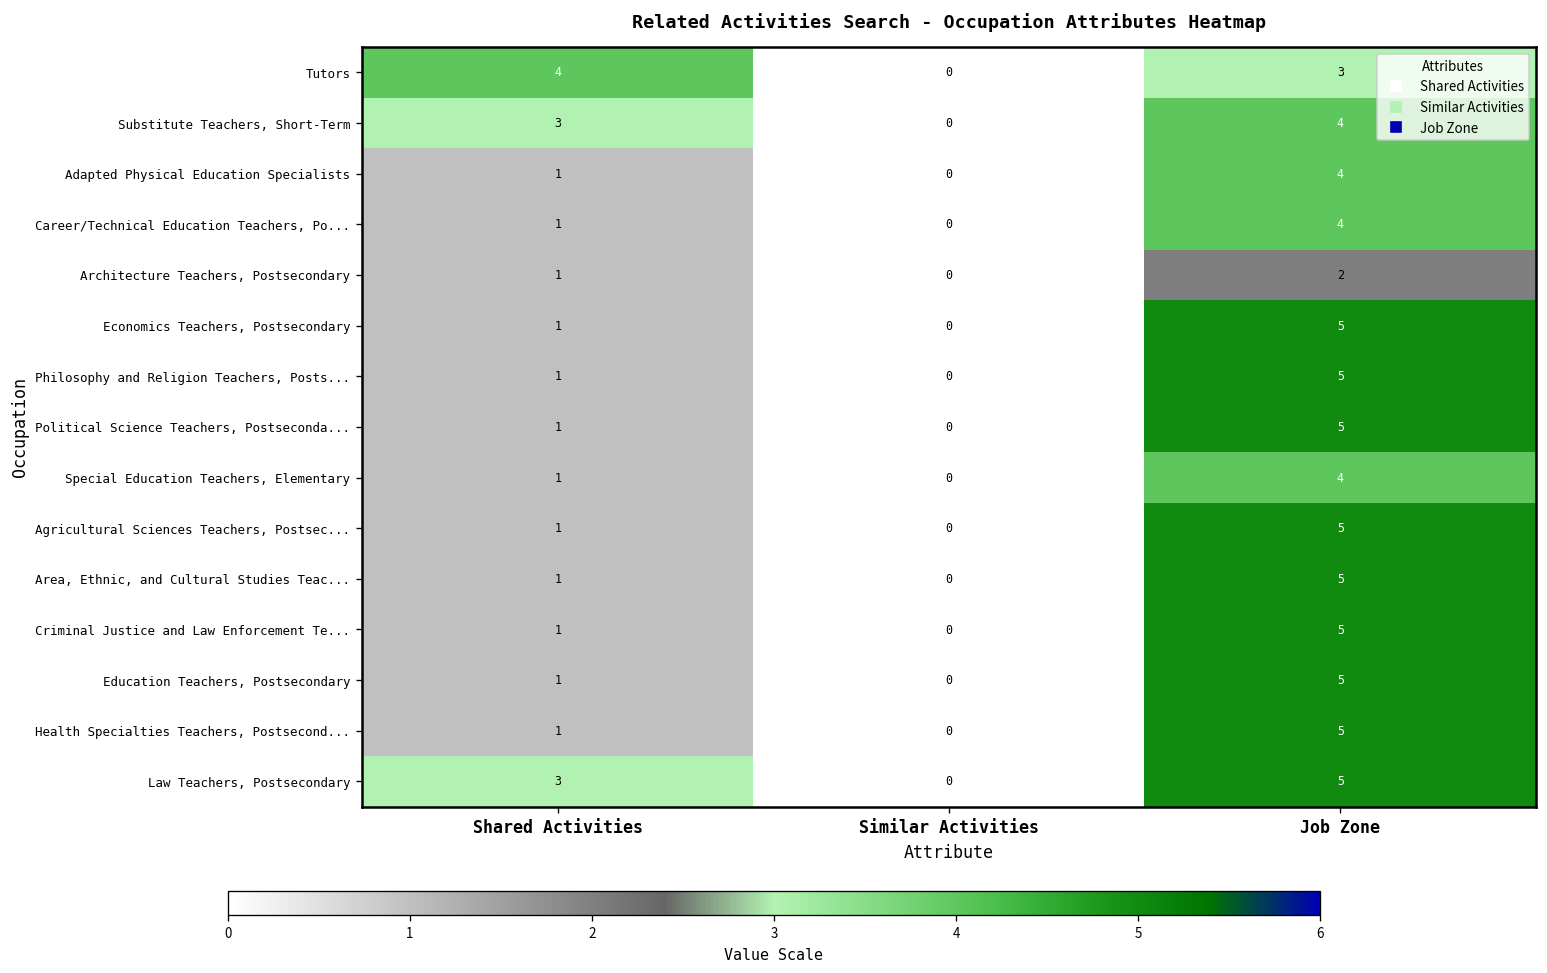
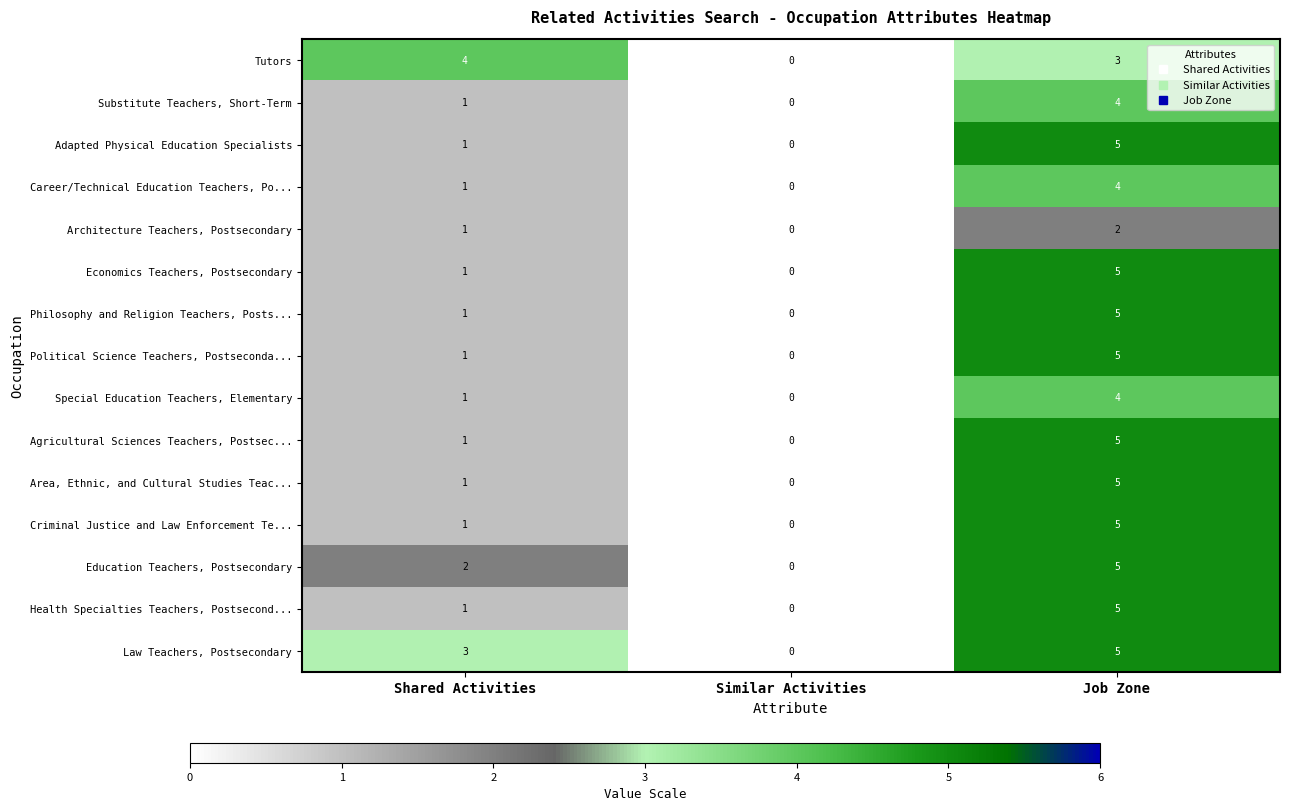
Substitute Teachers, Short-Term, Shared Activities: 3 -> 1
Adapted Physical Education Specialists, Job Zone: 4 -> 5
Education Teachers, Postsecondary, Shared Activities: 1 -> 2
